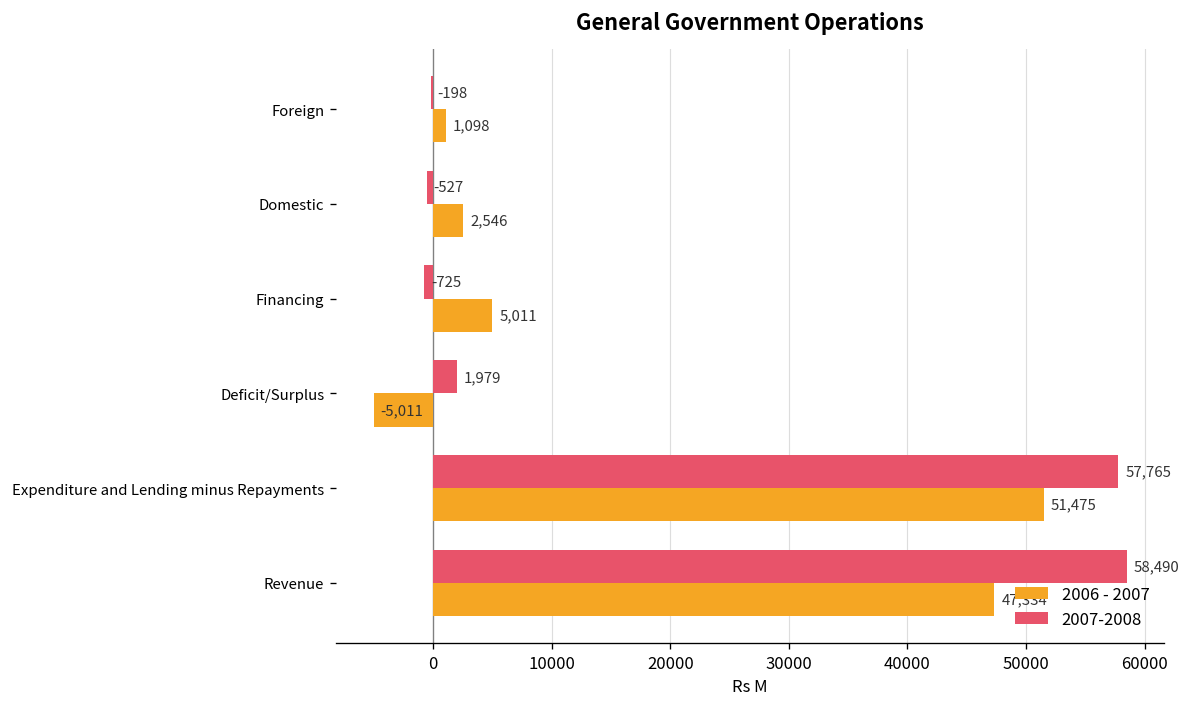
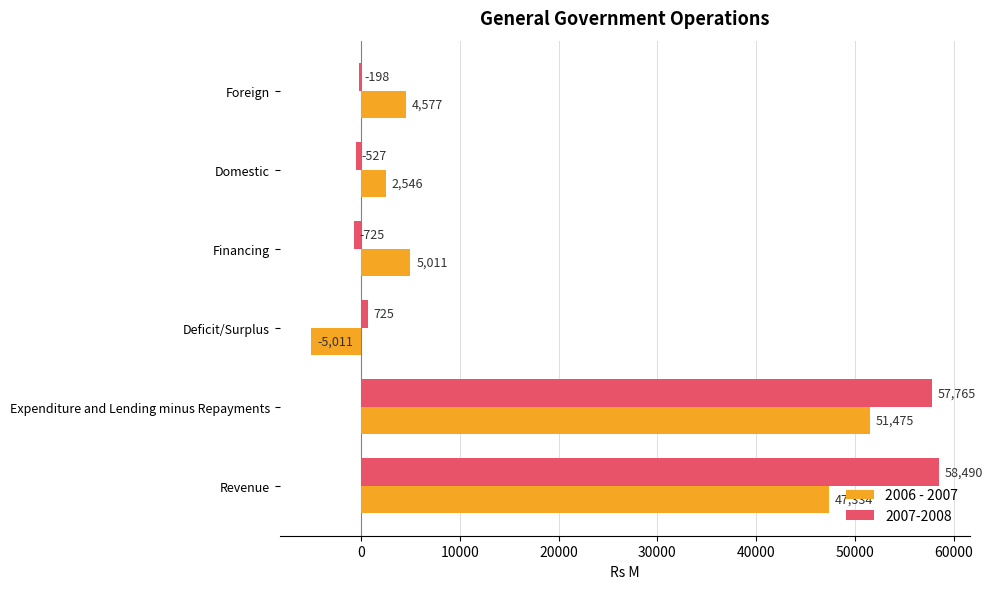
2006 - 2007, Foreign: 1,098 -> 4,577
2007-2008, Deficit/Surplus: 1,979 -> 725
